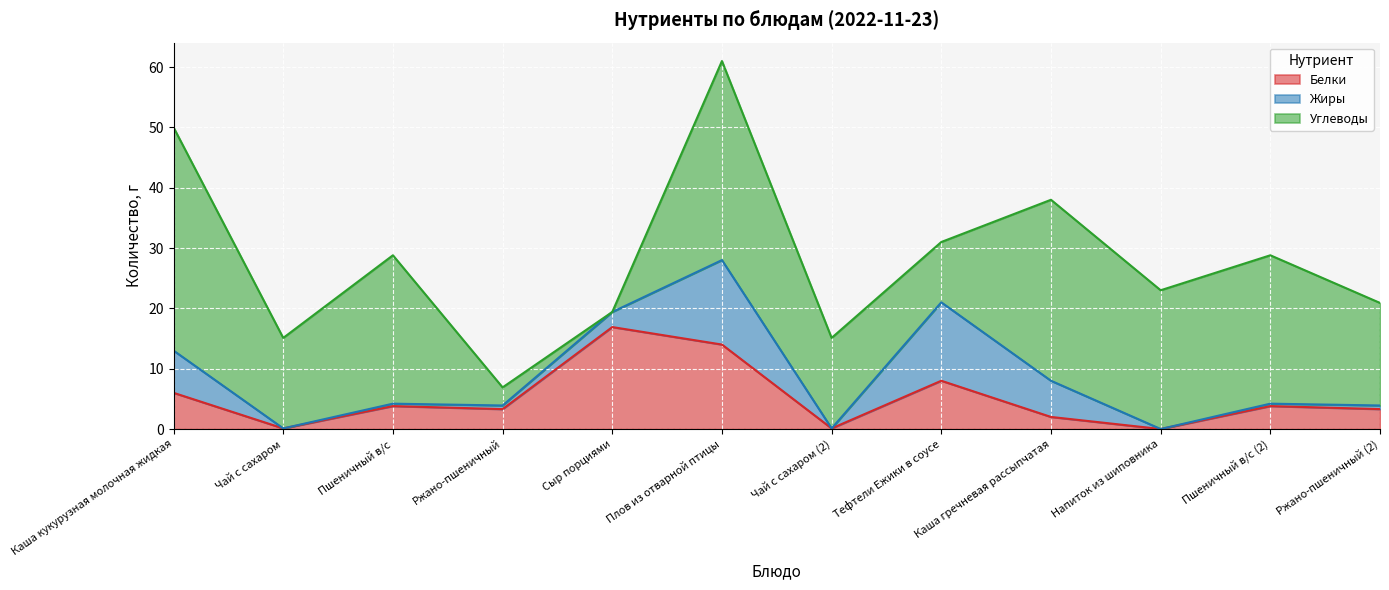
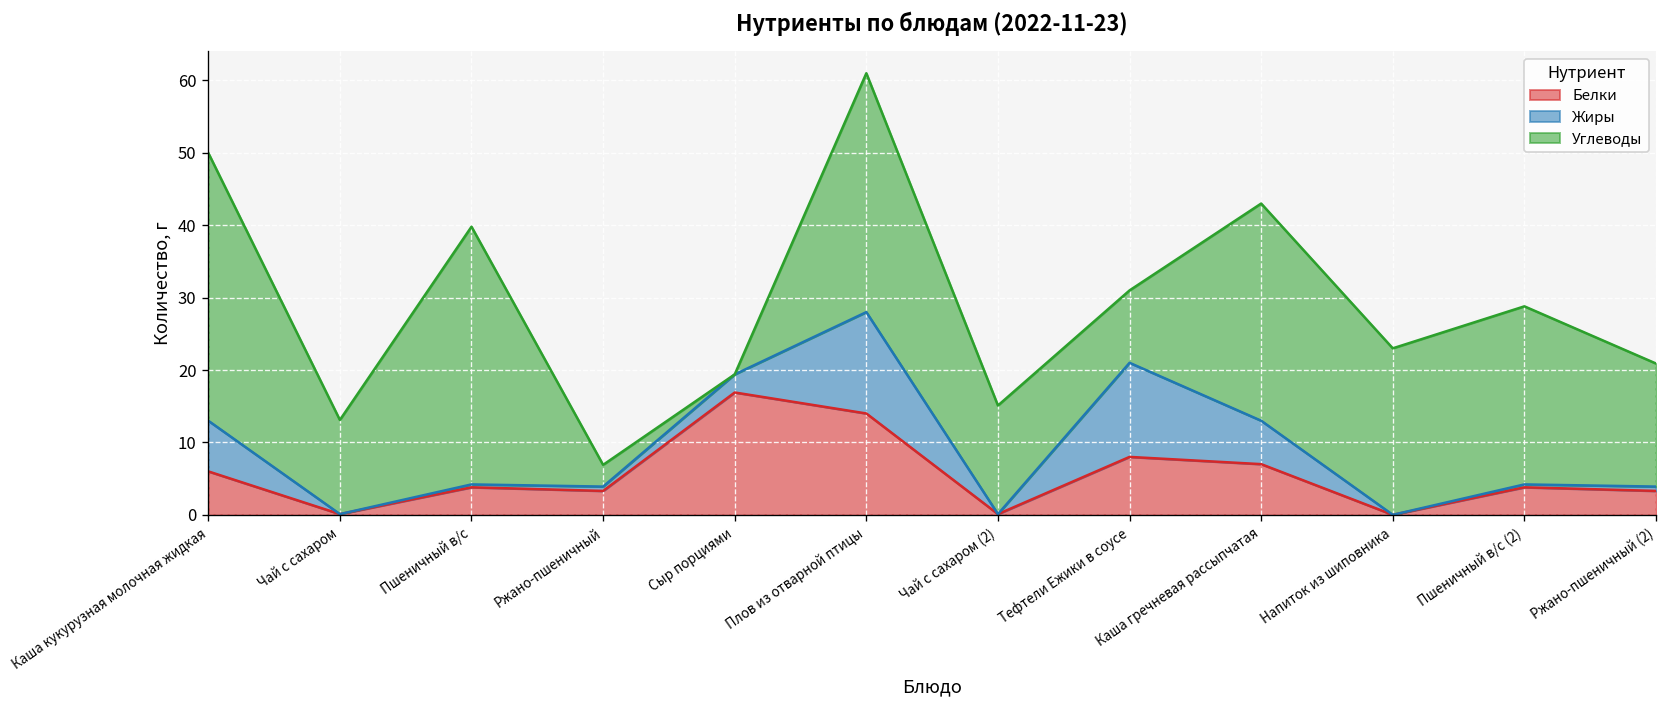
Углеводы, Чай с сахаром: 15 -> 13
Углеводы, Пшеничный в/с: 25 -> 36
Белки, Каша гречневая рассыпчатая: 2 -> 7
